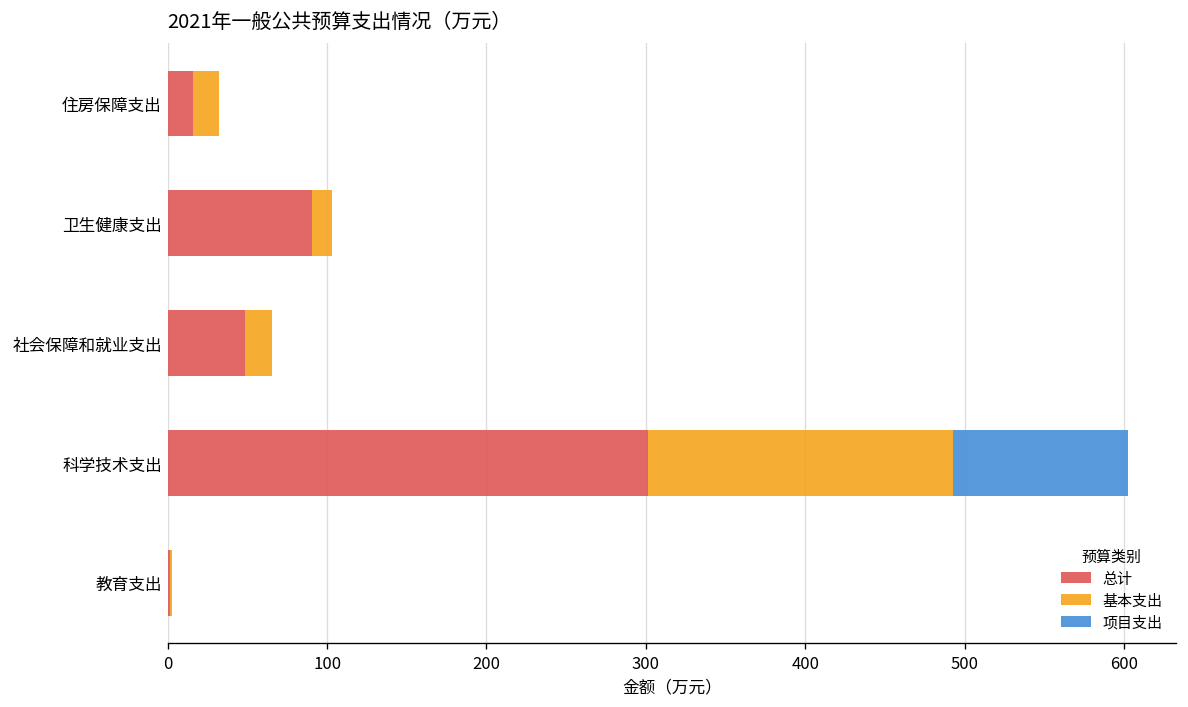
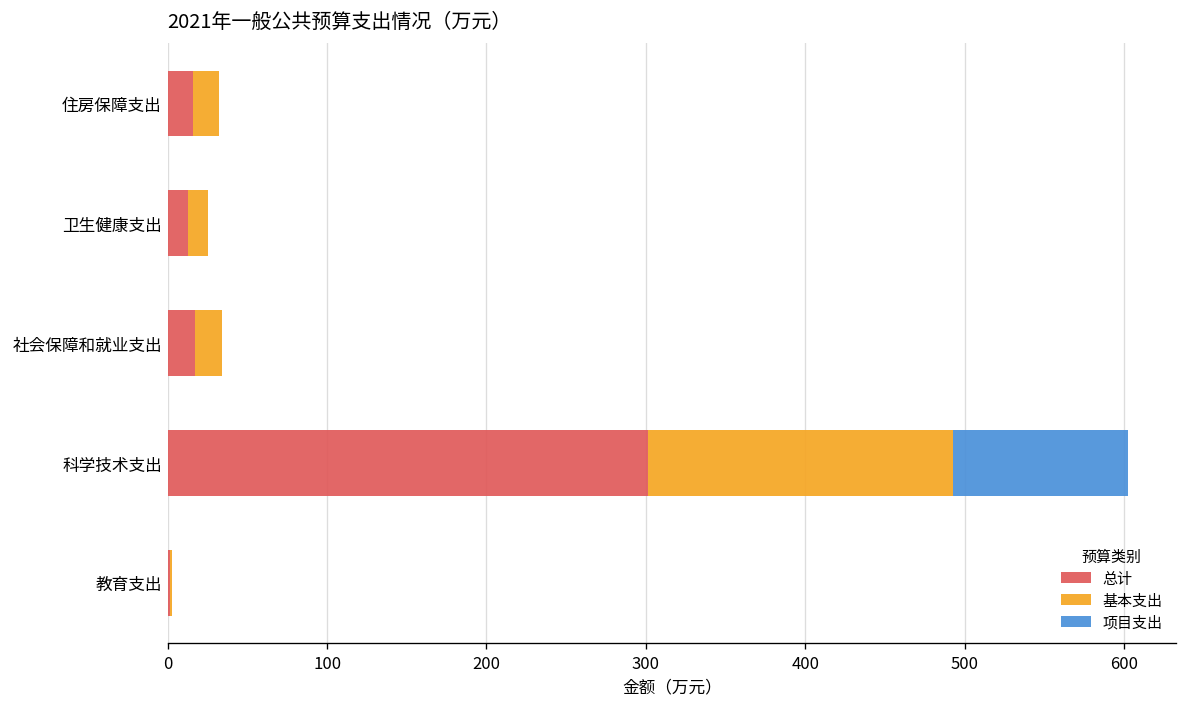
总计, 卫生健康支出: 91 -> 13
总计, 社会保障和就业支出: 49 -> 17
